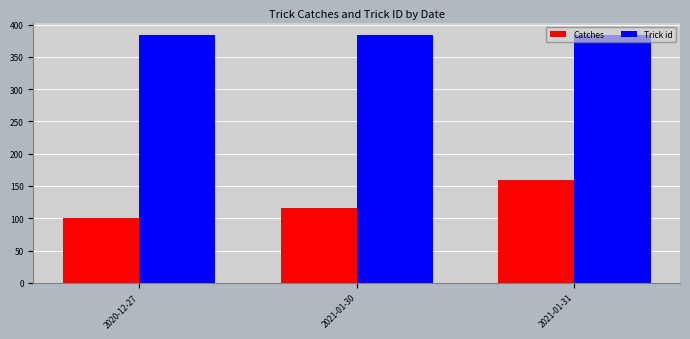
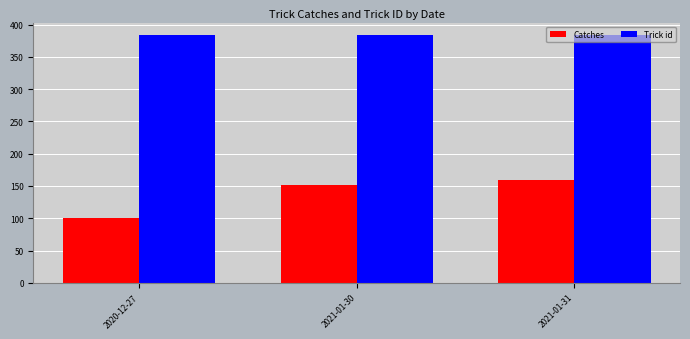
Catches, 2021-01-30: 120 -> 150
